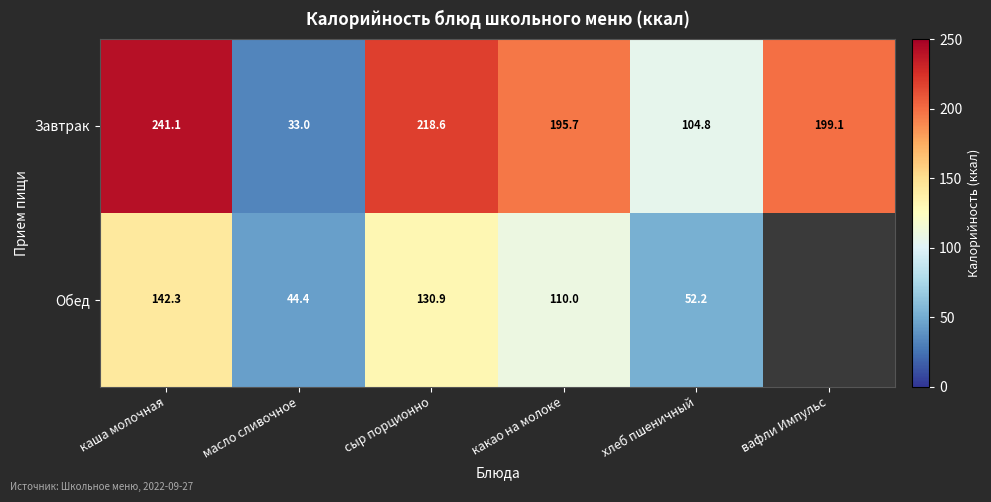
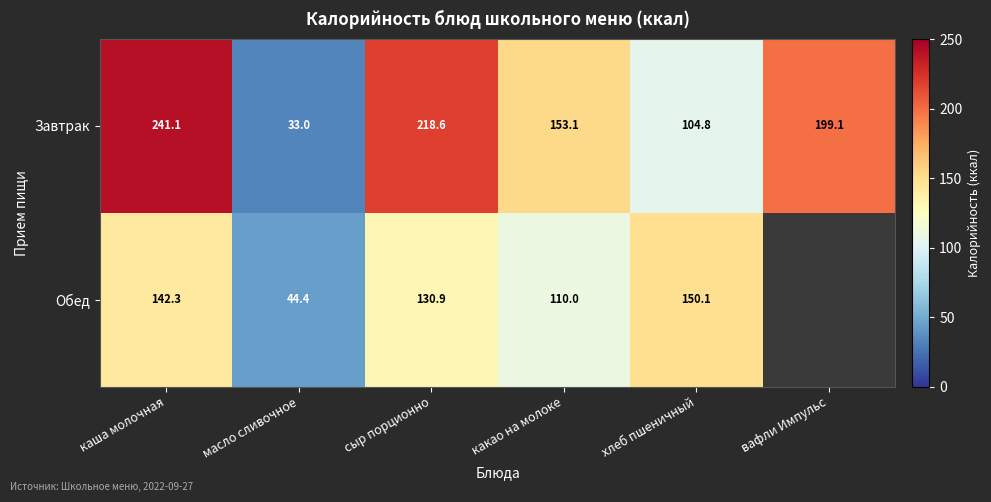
Завтрак, какао на молоке: 195.7 -> 153.1
Обед, хлеб пшеничный: 52.2 -> 150.1
